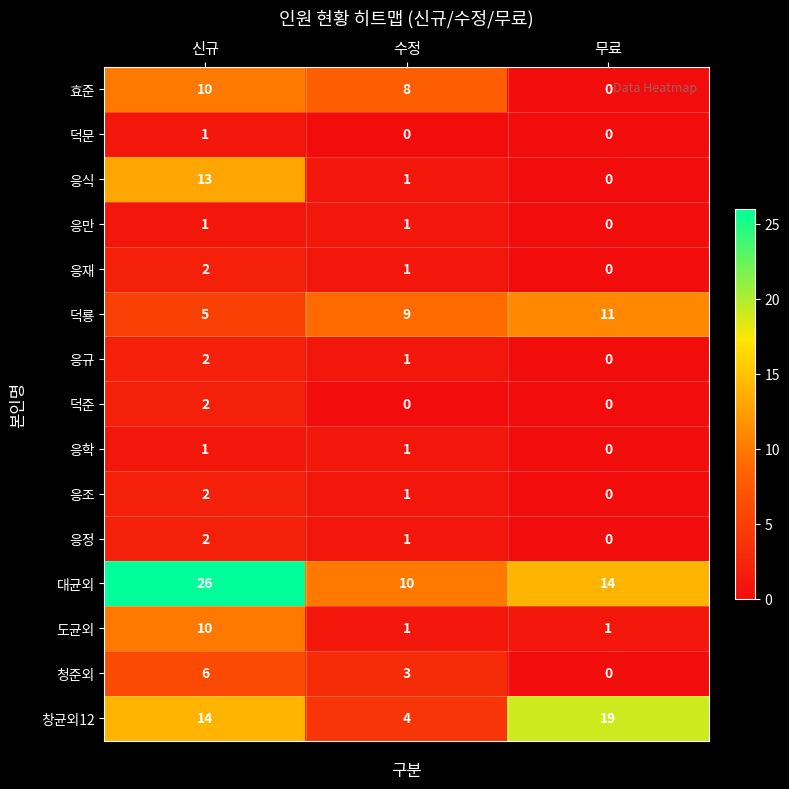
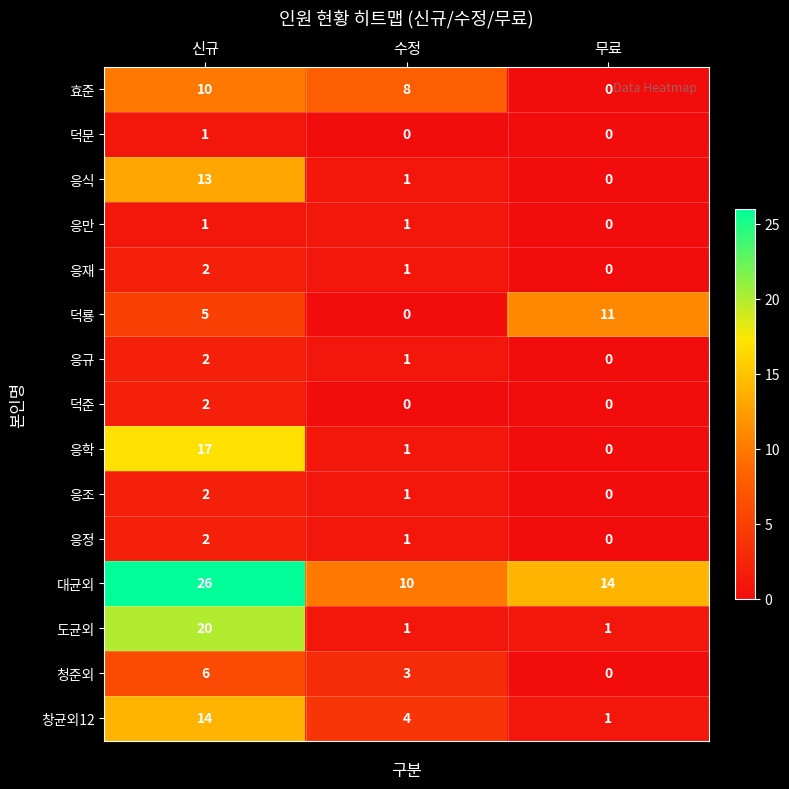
덕룡, 수정: 9 -> 0
응학, 신규: 1 -> 17
도균외, 신규: 10 -> 20
창균외12, 무료: 19 -> 1
